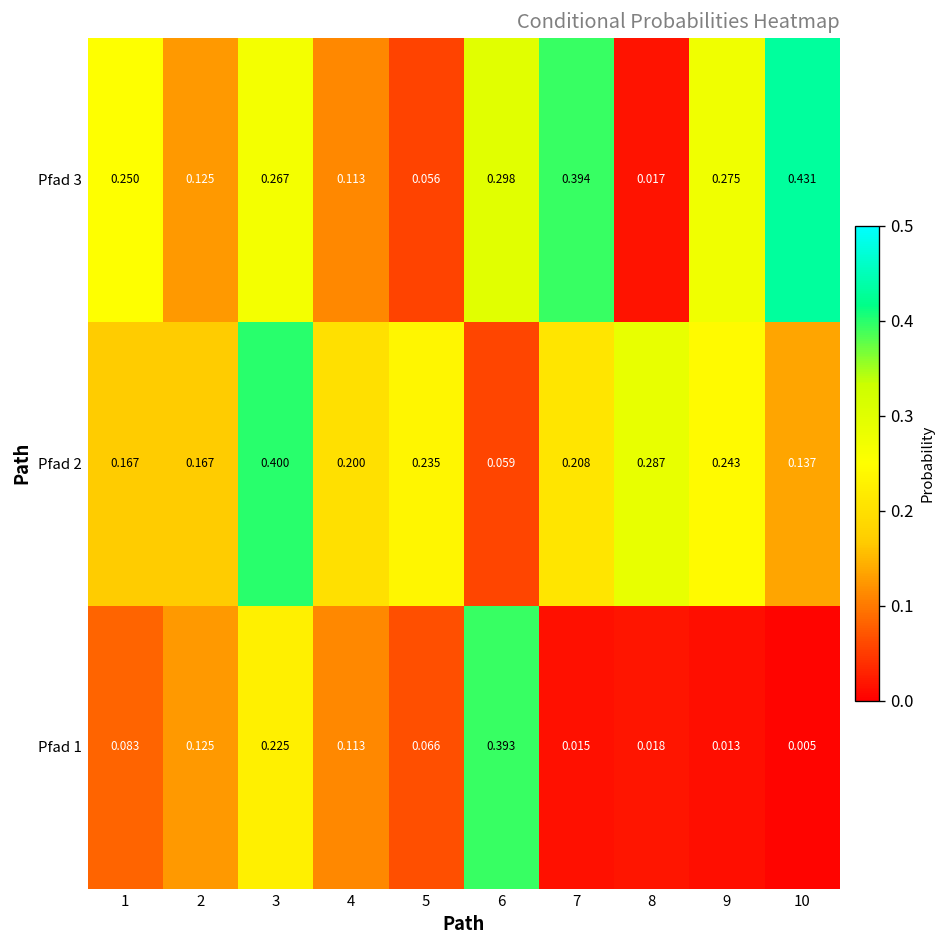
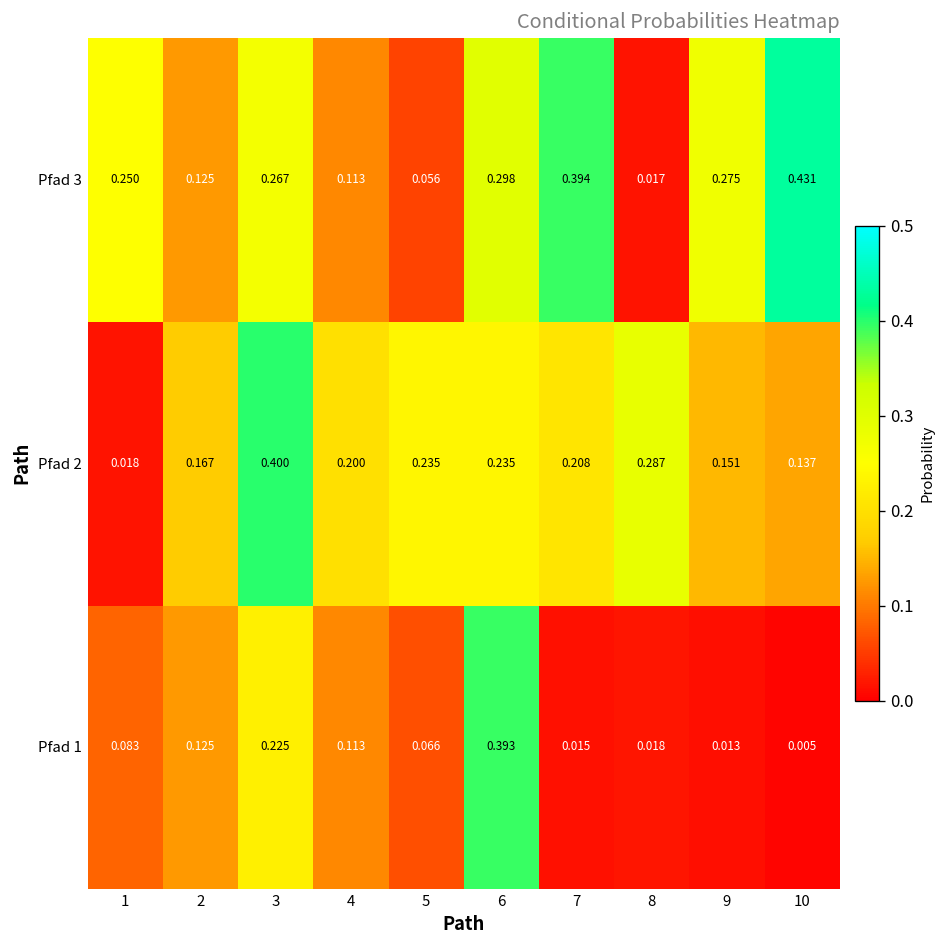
Pfad 2, 1: 0.167 -> 0.018
Pfad 2, 6: 0.059 -> 0.235
Pfad 2, 9: 0.243 -> 0.151
